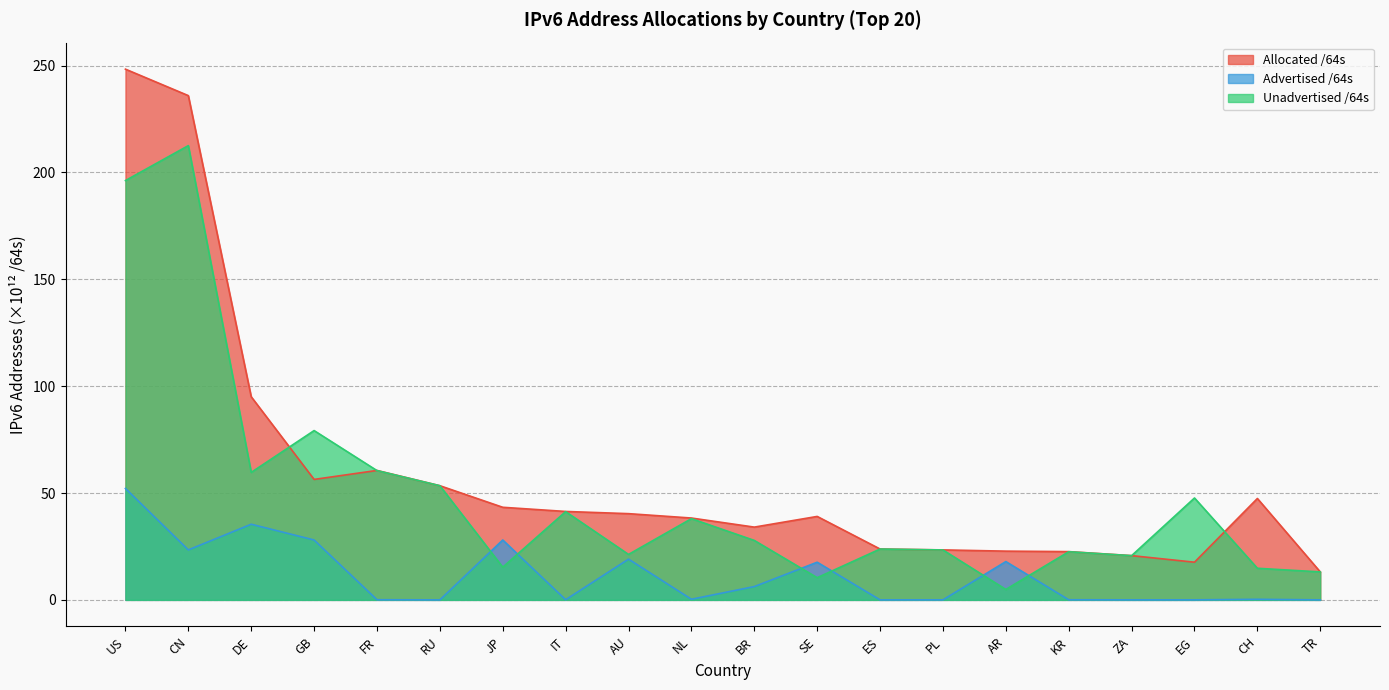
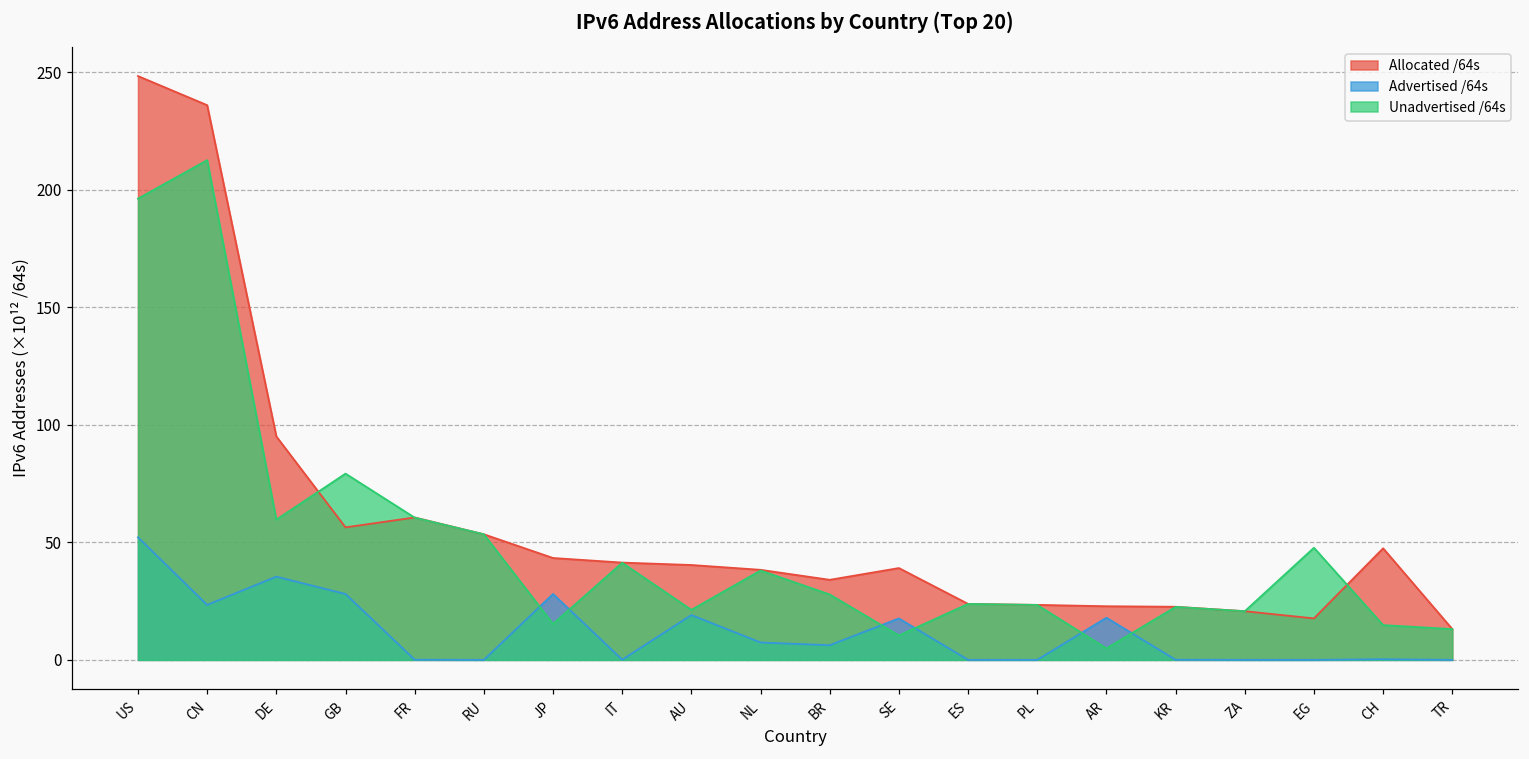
Advertised /64s, NL: 0 -> 7
